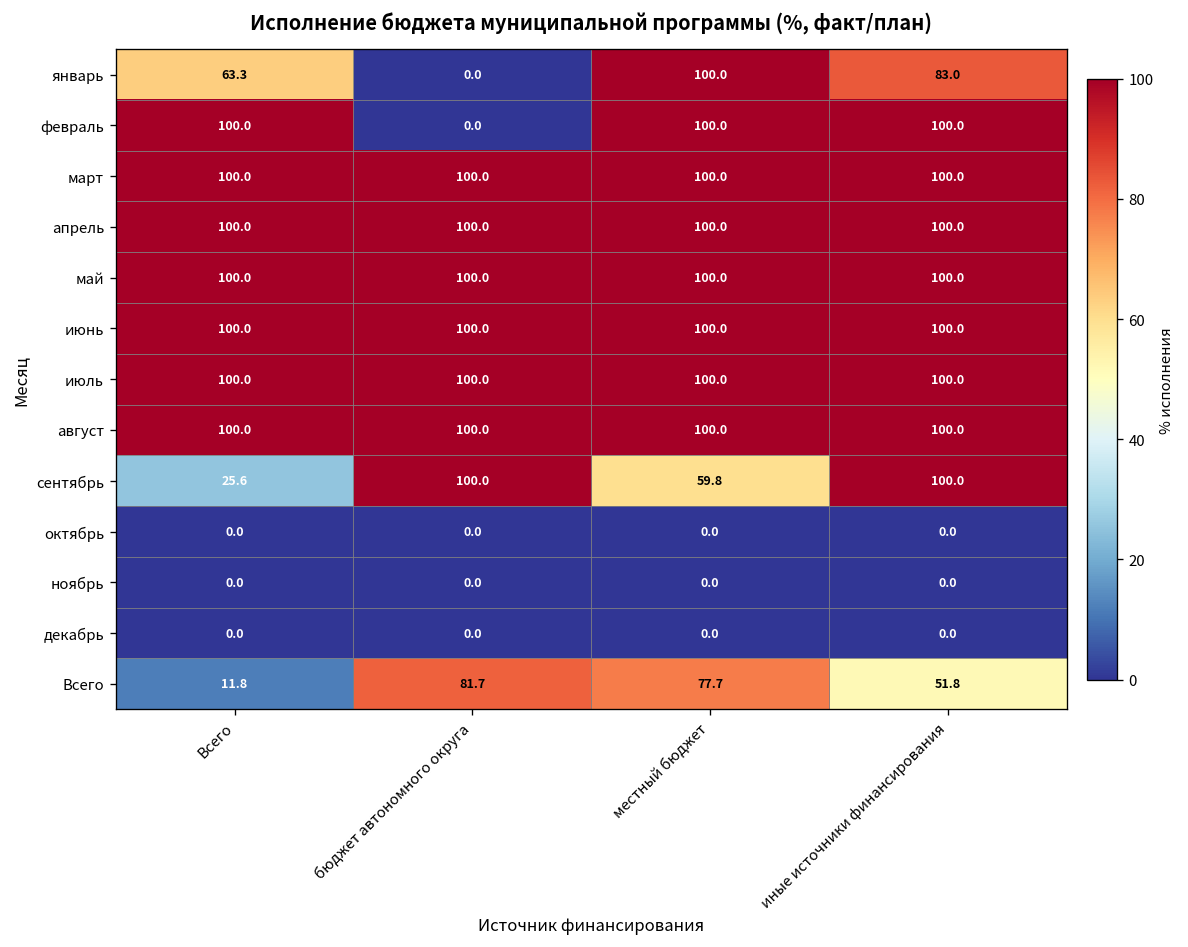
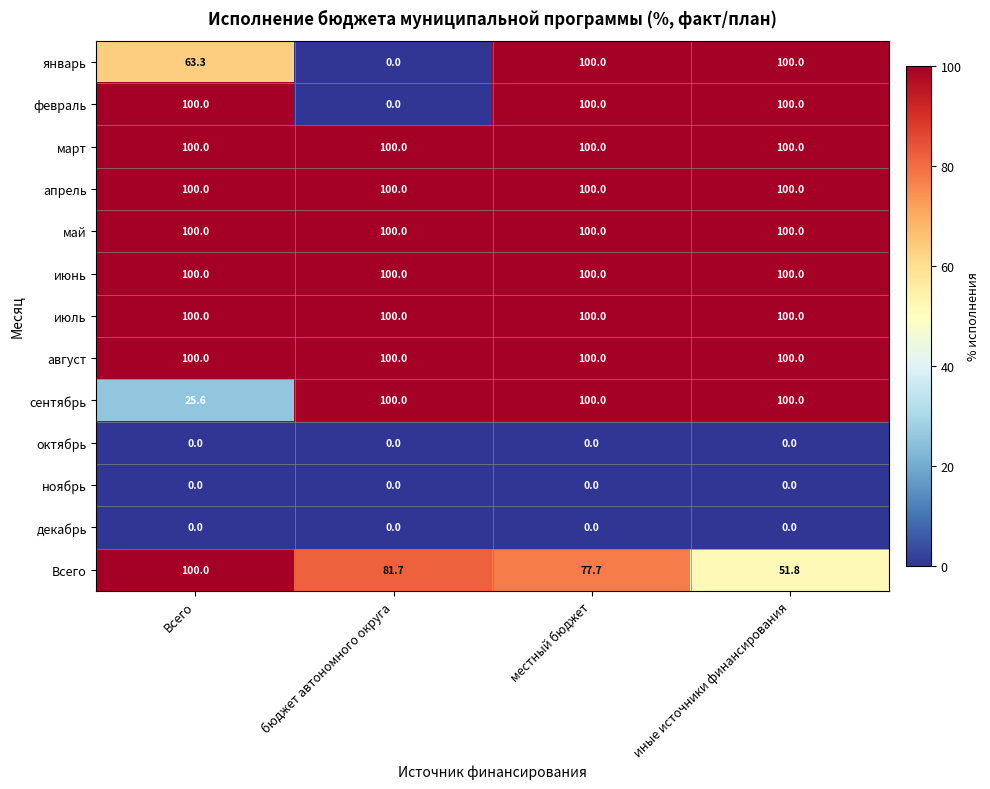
январь, иные источники финансирования: 83.0 -> 100.0
сентябрь, местный бюджет: 59.8 -> 100.0
Всего, Всего: 11.8 -> 100.0
